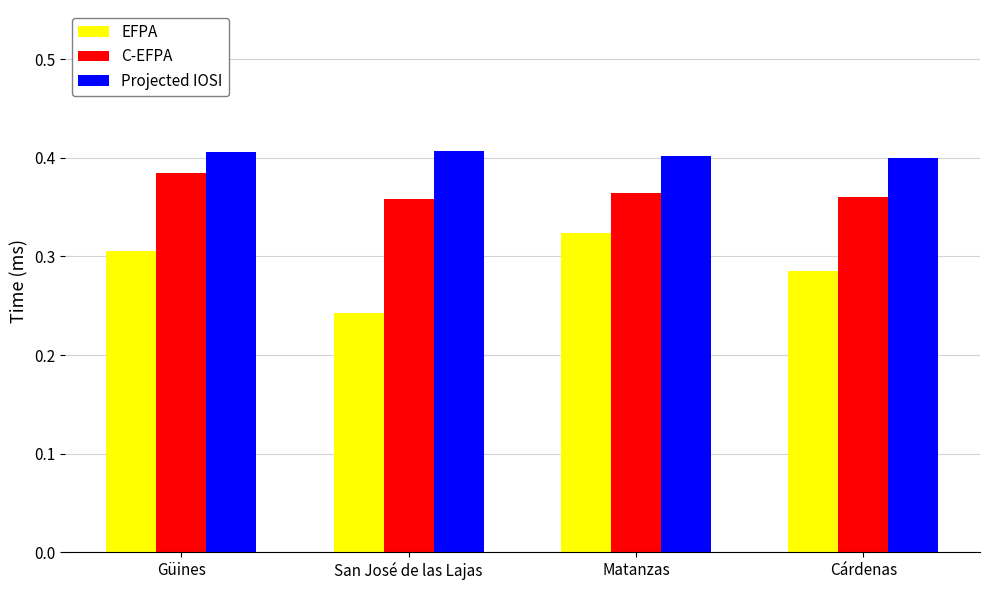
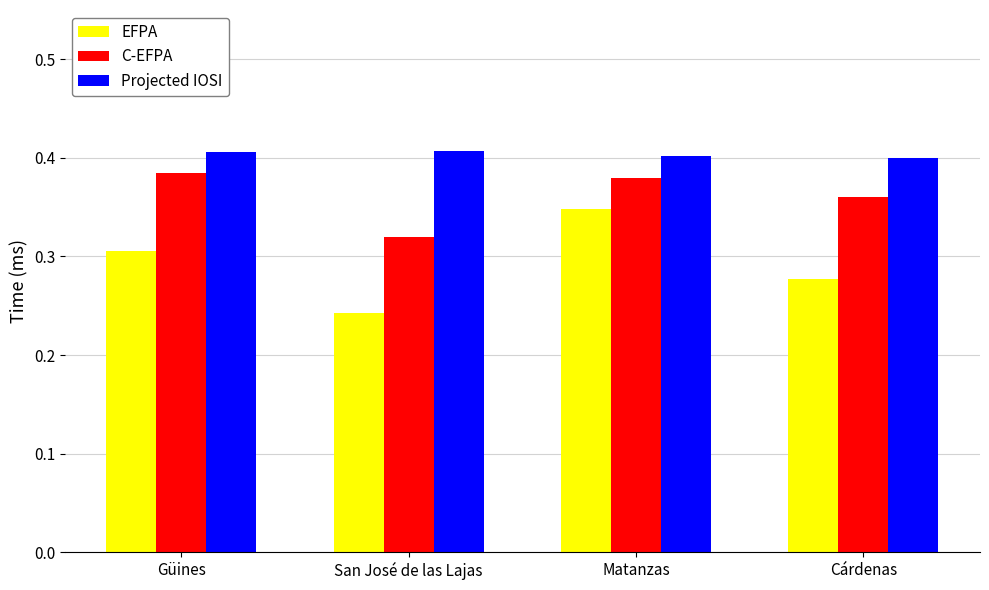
C-EFPA, San José de las Lajas: 0.36 -> 0.32
EFPA, Matanzas: 0.32 -> 0.35
C-EFPA, Matanzas: 0.36 -> 0.38
EFPA, Cárdenas: 0.29 -> 0.28
